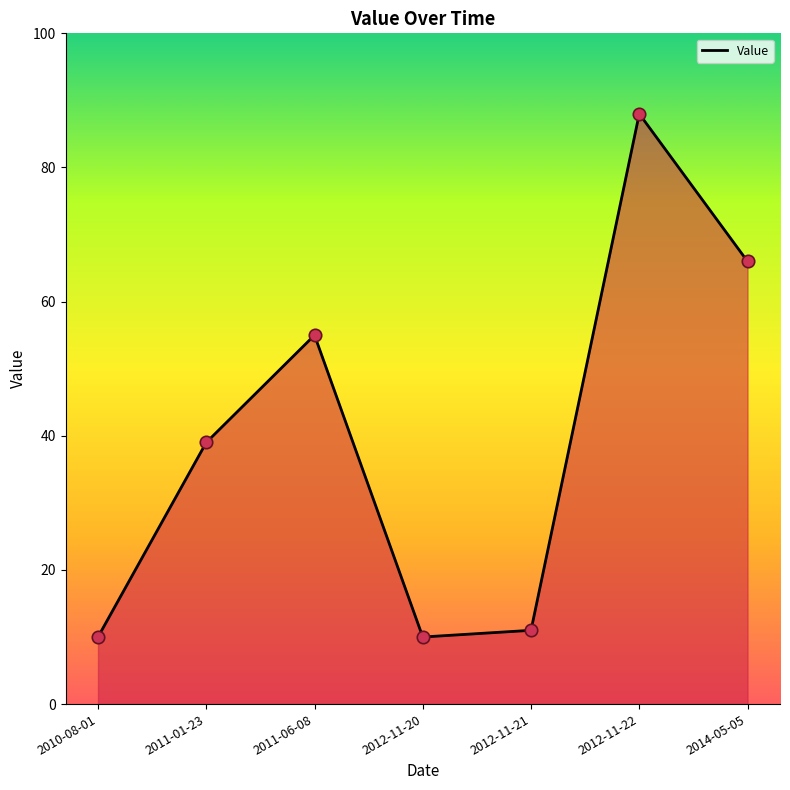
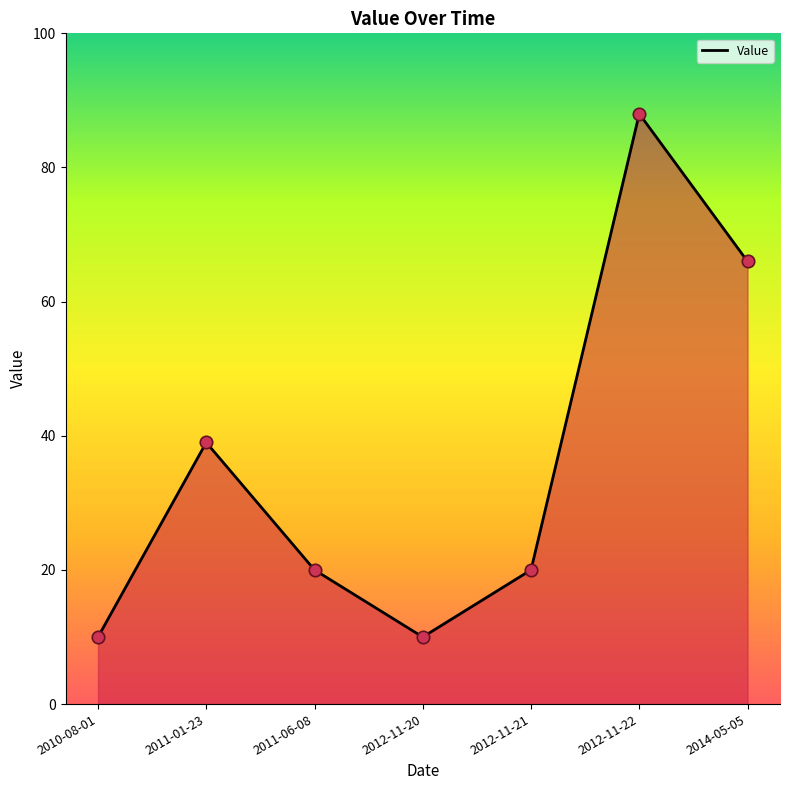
2011-06-08: 55 -> 20
2012-11-21: 11 -> 20
